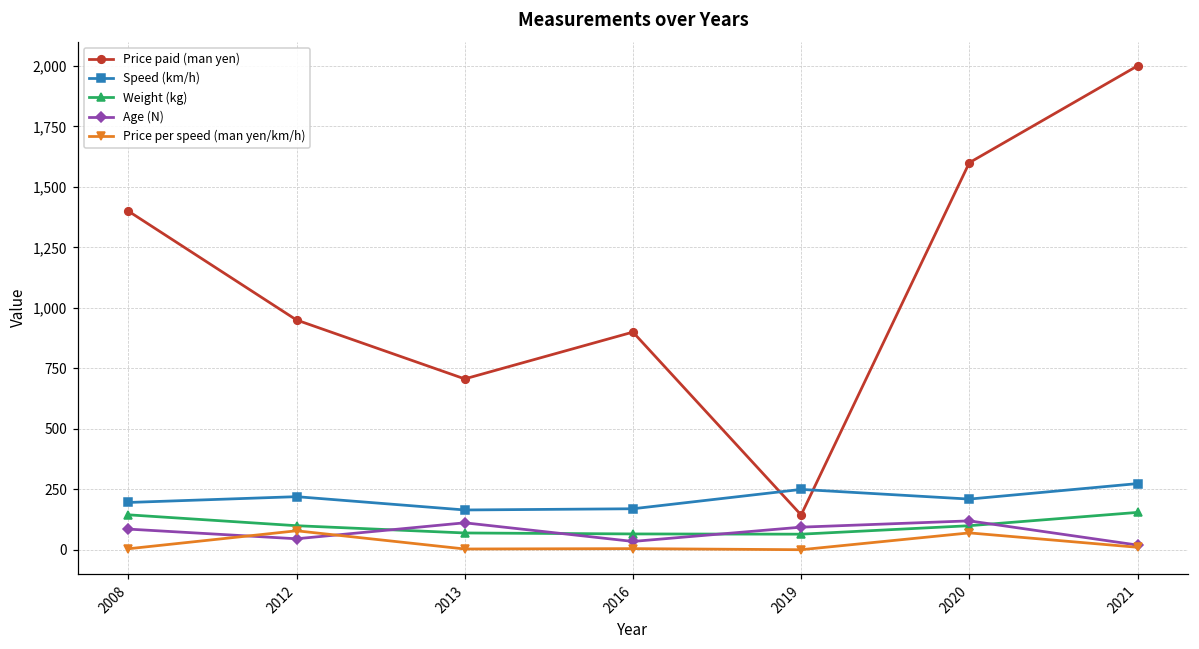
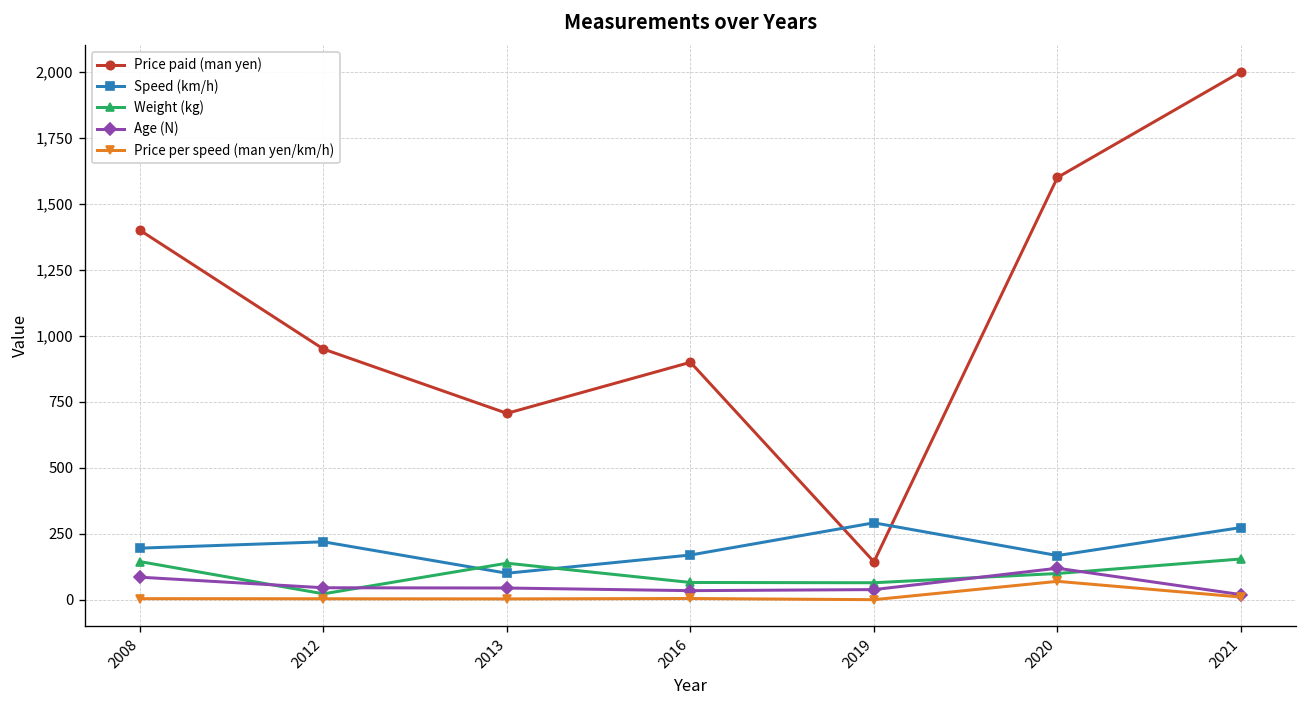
Weight (kg), 2012: 100 -> 20
Price per speed (man yen/km/h), 2012: 80 -> 0
Speed (km/h), 2013: 170 -> 100
Weight (kg), 2013: 70 -> 140
Age (N), 2013: 110 -> 50
Speed (km/h), 2019: 250 -> 290
Age (N), 2019: 90 -> 40
Speed (km/h), 2020: 210 -> 170
